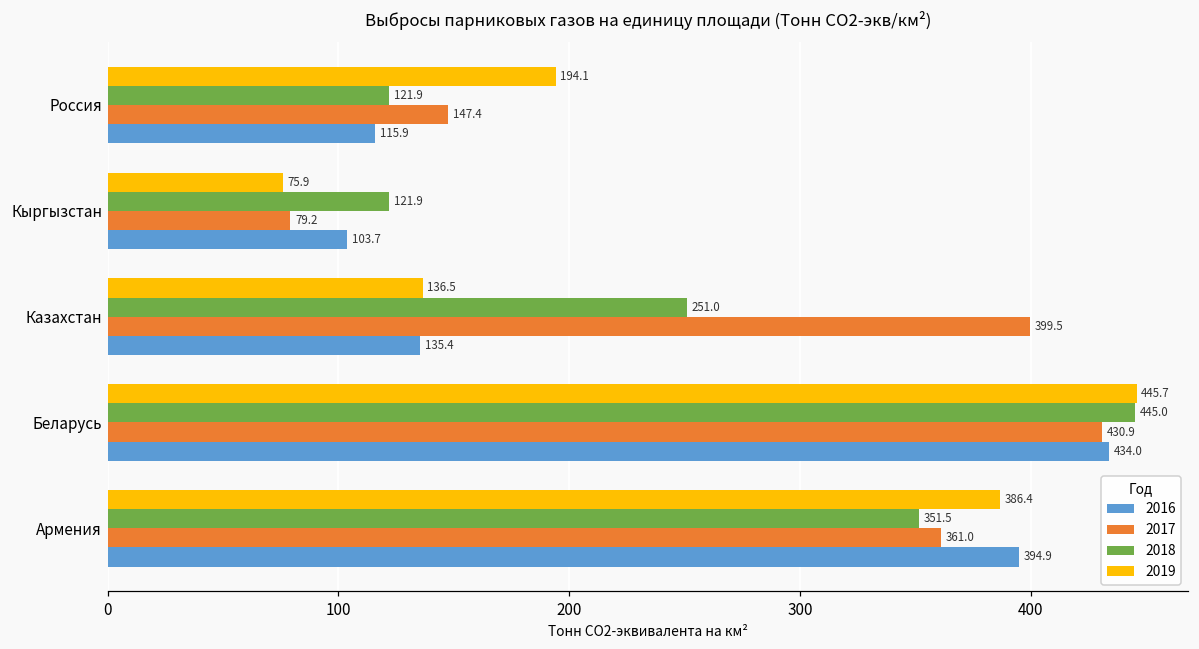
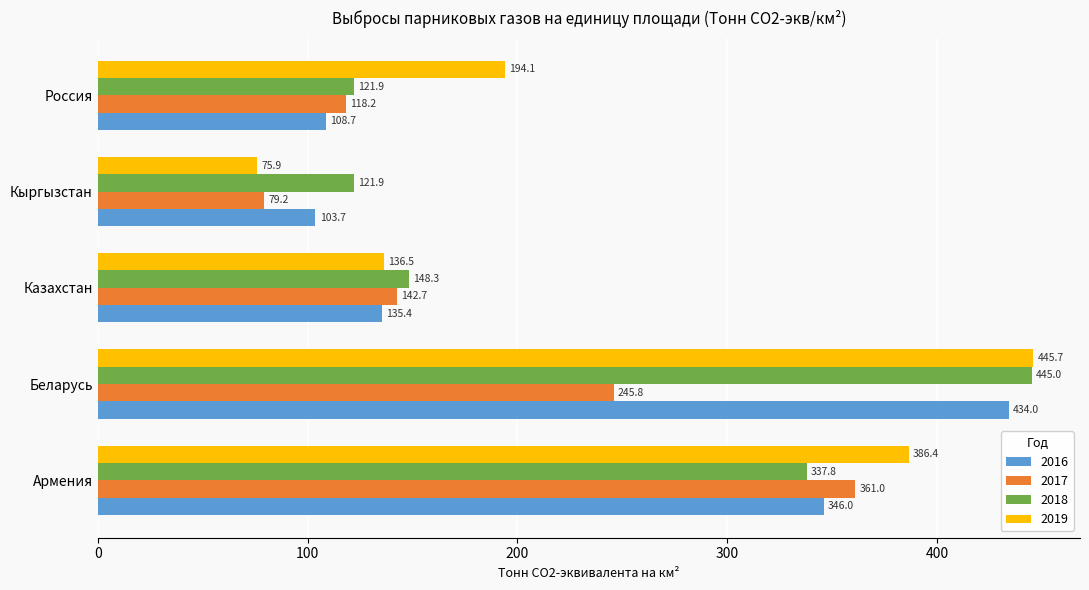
2017, Россия: 147.4 -> 118.2
2016, Россия: 115.9 -> 108.7
2018, Казахстан: 251.0 -> 148.3
2017, Казахстан: 399.5 -> 142.7
2017, Беларусь: 430.9 -> 245.8
2018, Армения: 351.5 -> 337.8
2016, Армения: 394.9 -> 346.0
